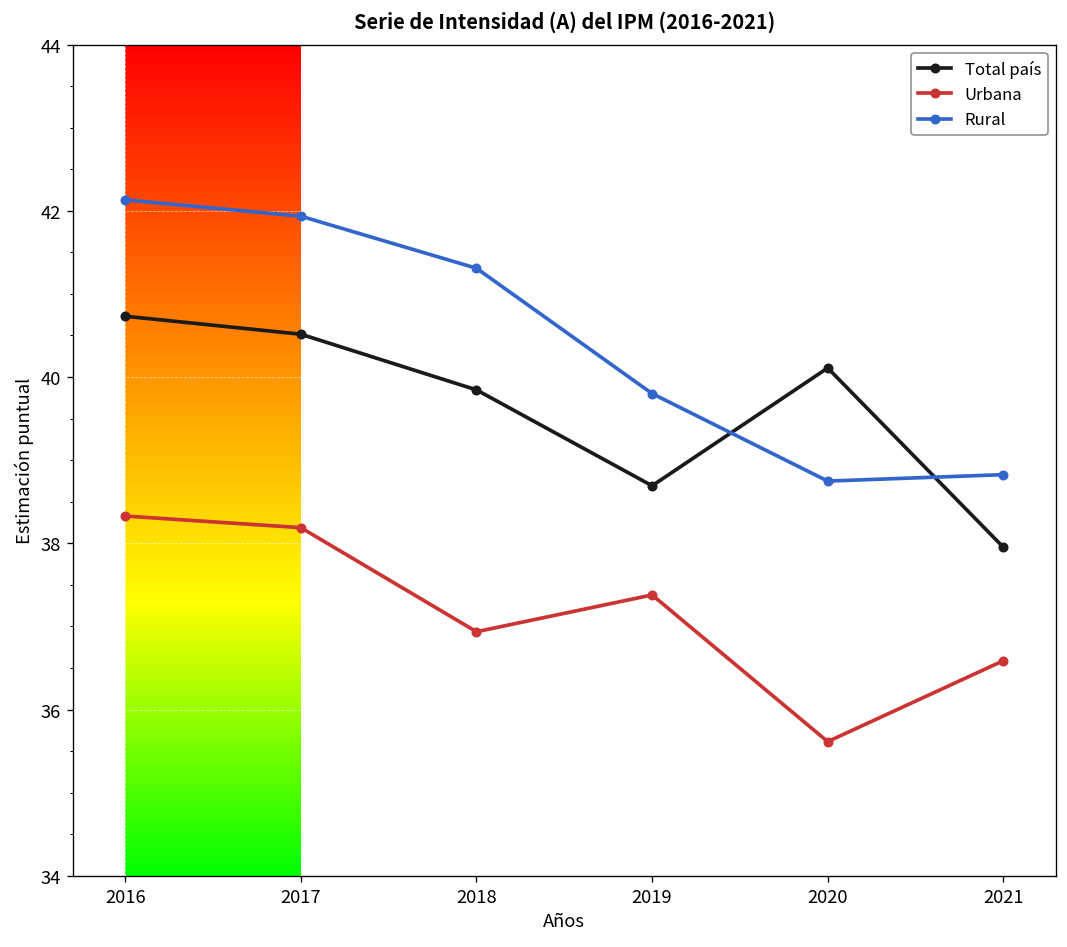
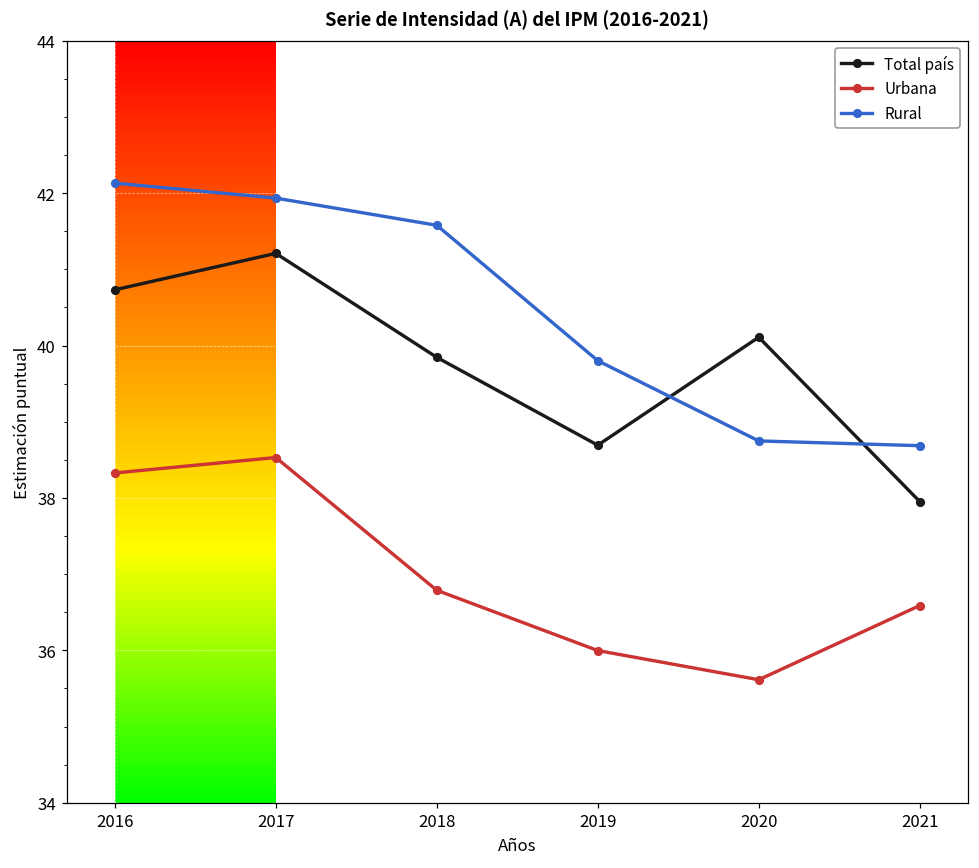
Total país, 2017: 40.5 -> 41.2
Urbana, 2017: 38.2 -> 38.5
Urbana, 2018: 36.9 -> 36.8
Rural, 2018: 41.3 -> 41.6
Urbana, 2019: 37.4 -> 36.0
Rural, 2021: 38.8 -> 38.7
